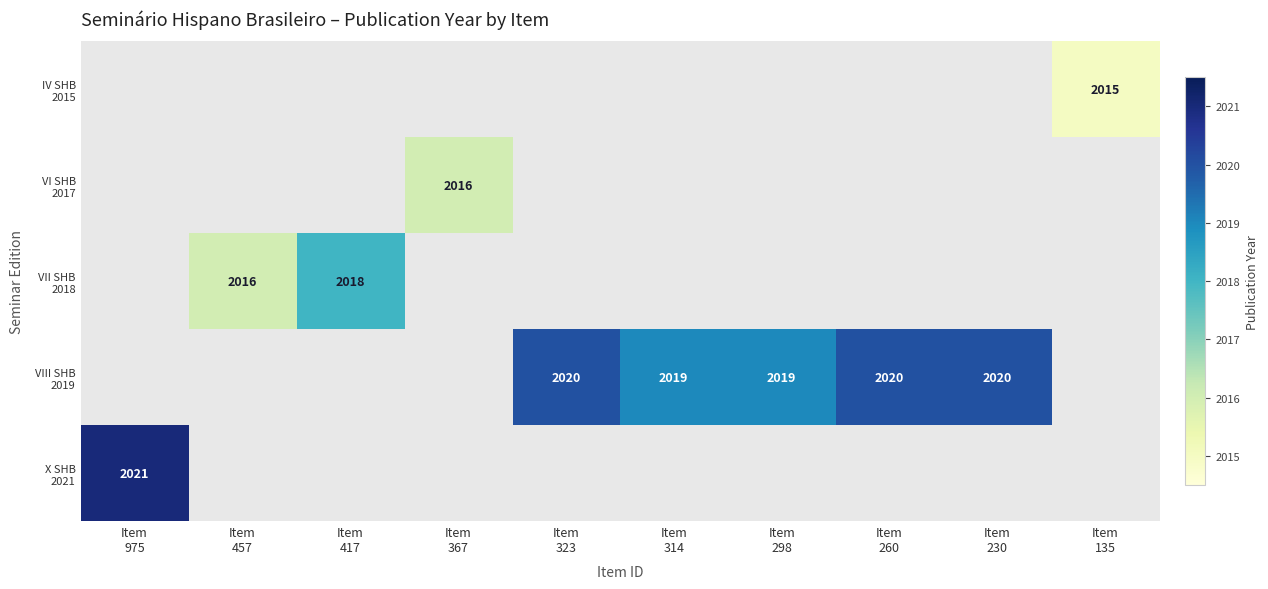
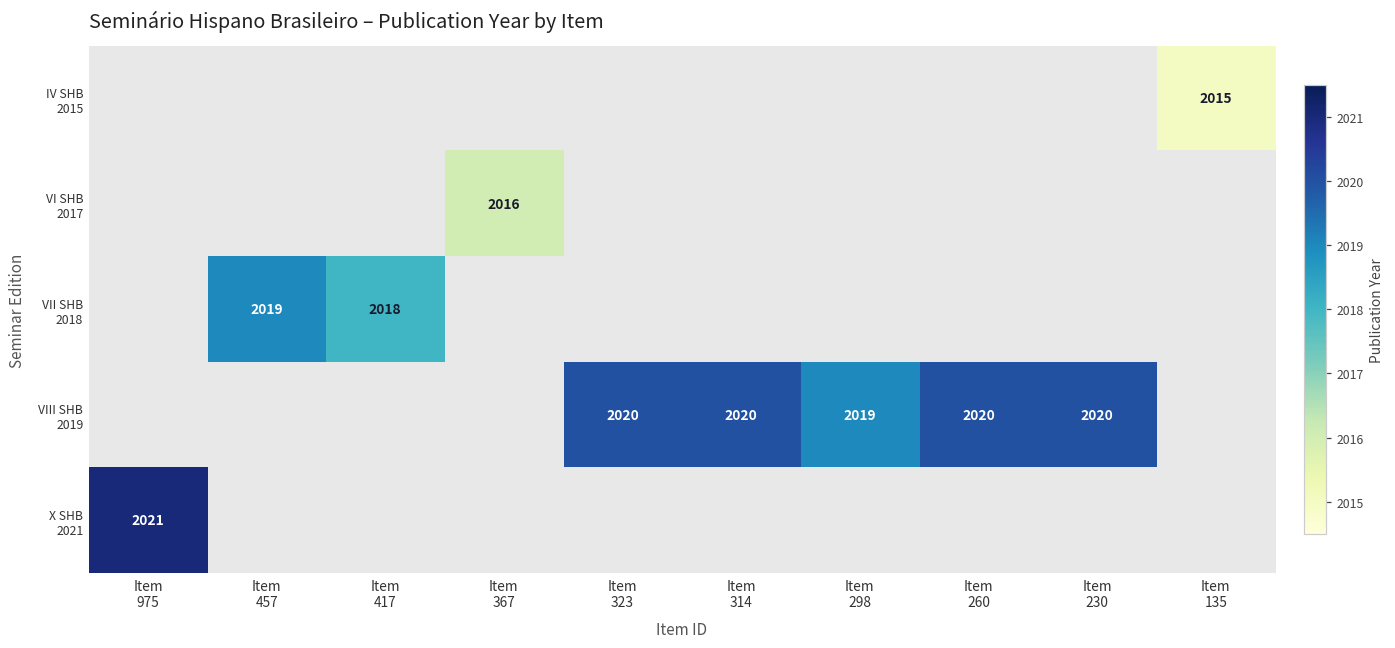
VII SHB 2018, Item 457: 2016 -> 2019
VIII SHB 2019, Item 314: 2019 -> 2020
